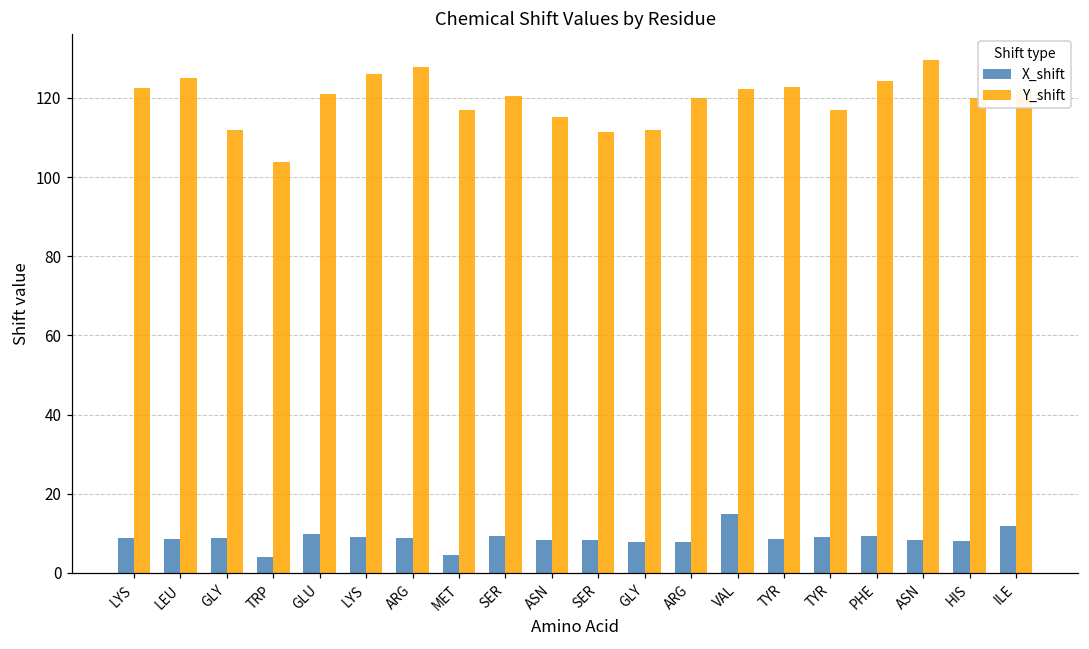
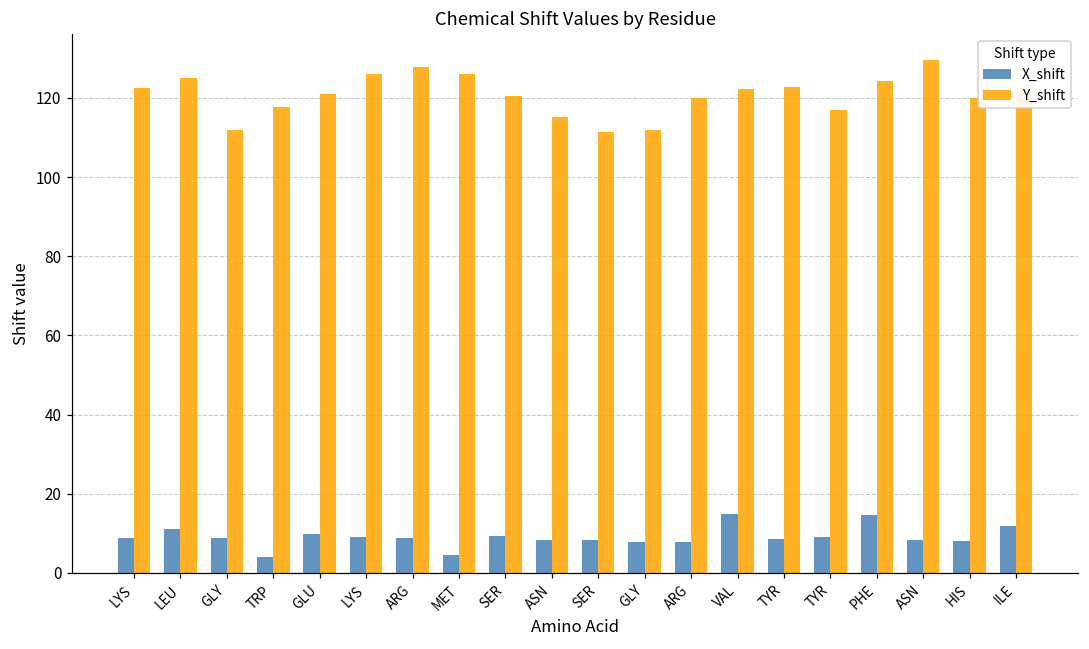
X_shift, LEU: 9 -> 11
Y_shift, TRP: 104 -> 118
Y_shift, MET: 117 -> 126
X_shift, PHE: 9 -> 15
